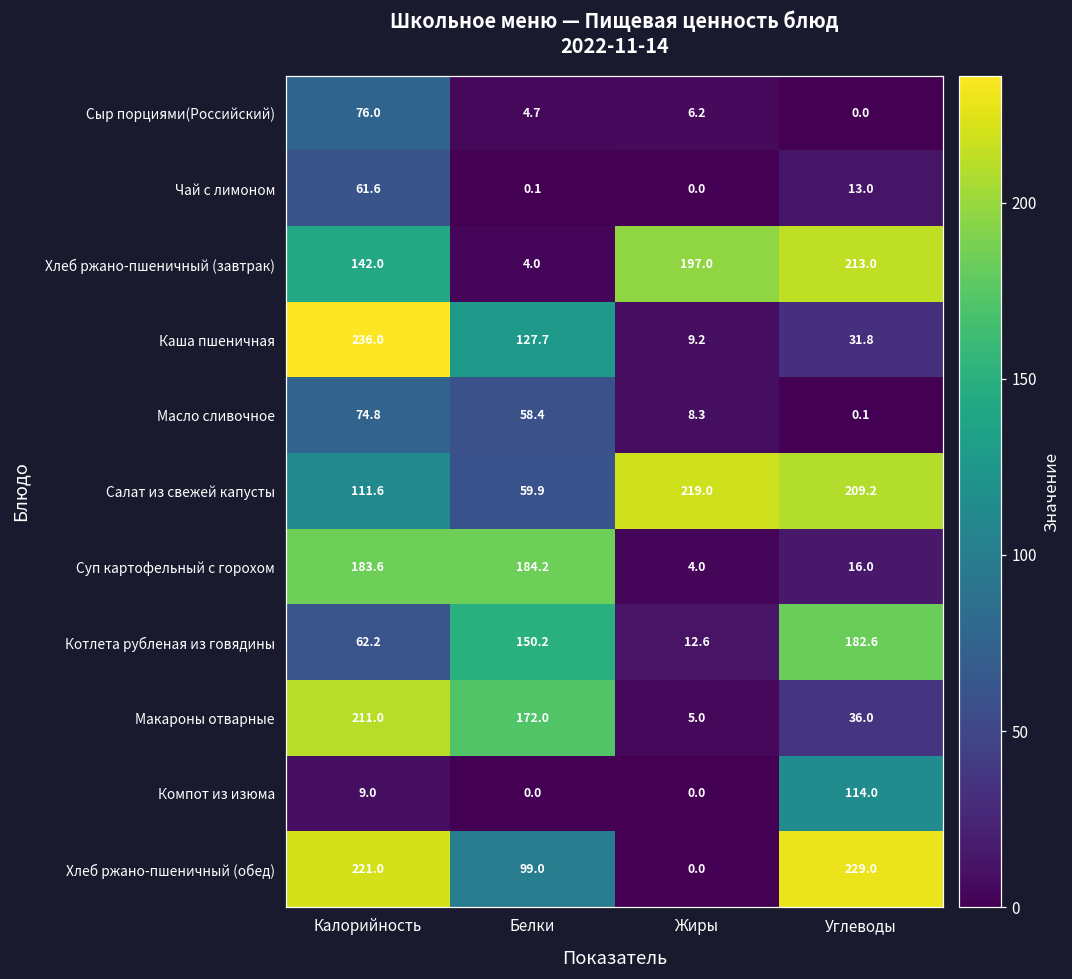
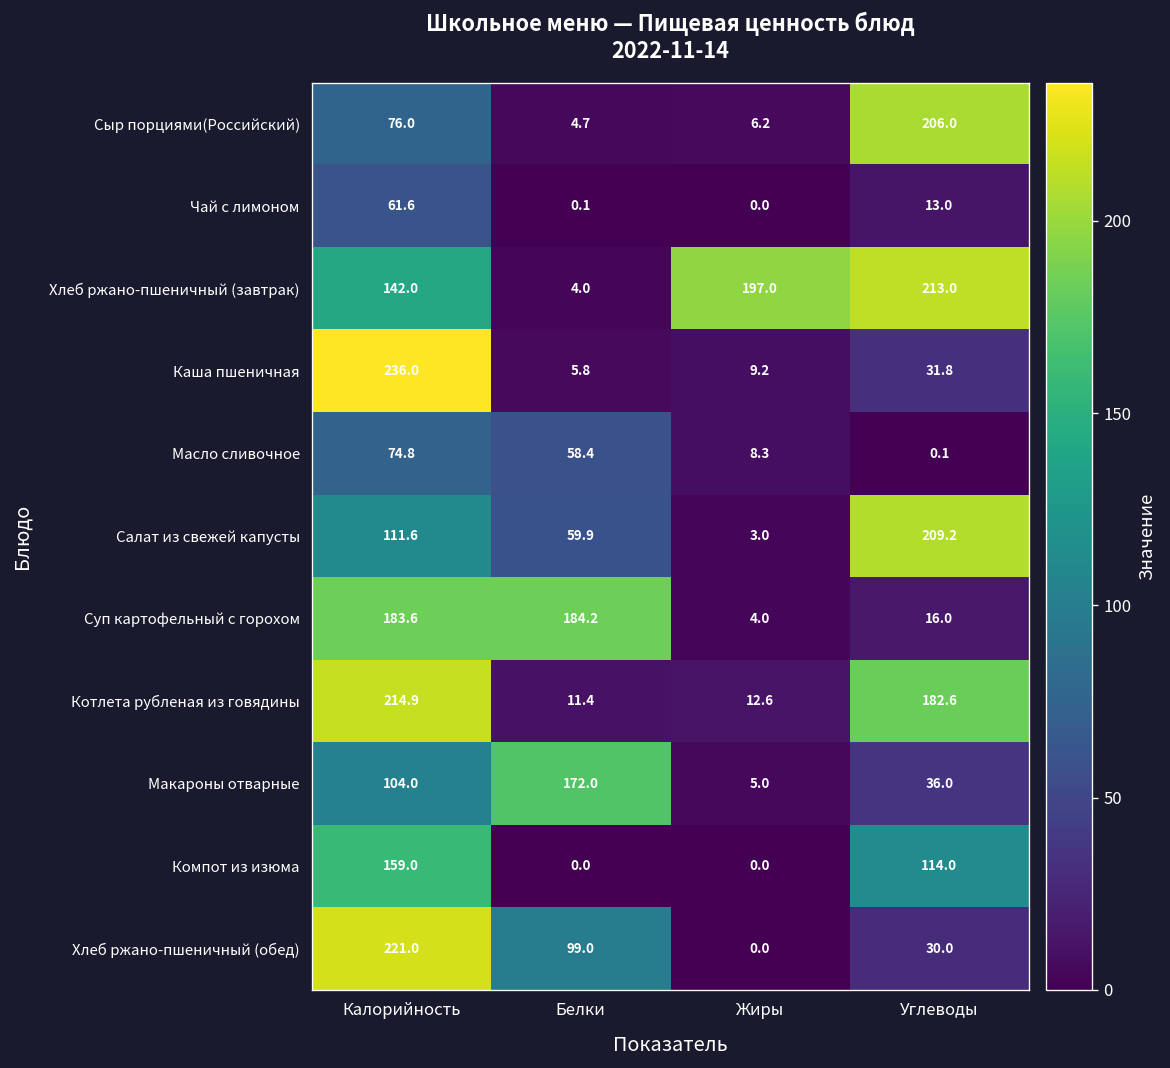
Сыр порциями(Российский), Углеводы: 0.0 -> 206.0
Каша пшеничная, Белки: 127.7 -> 5.8
Салат из свежей капусты, Жиры: 219.0 -> 3.0
Котлета рубленая из говядины, Калорийность: 62.2 -> 214.9
Котлета рубленая из говядины, Белки: 150.2 -> 11.4
Макароны отварные, Калорийность: 211.0 -> 104.0
Компот из изюма, Калорийность: 9.0 -> 159.0
Хлеб ржано-пшеничный (обед), Углеводы: 229.0 -> 30.0
